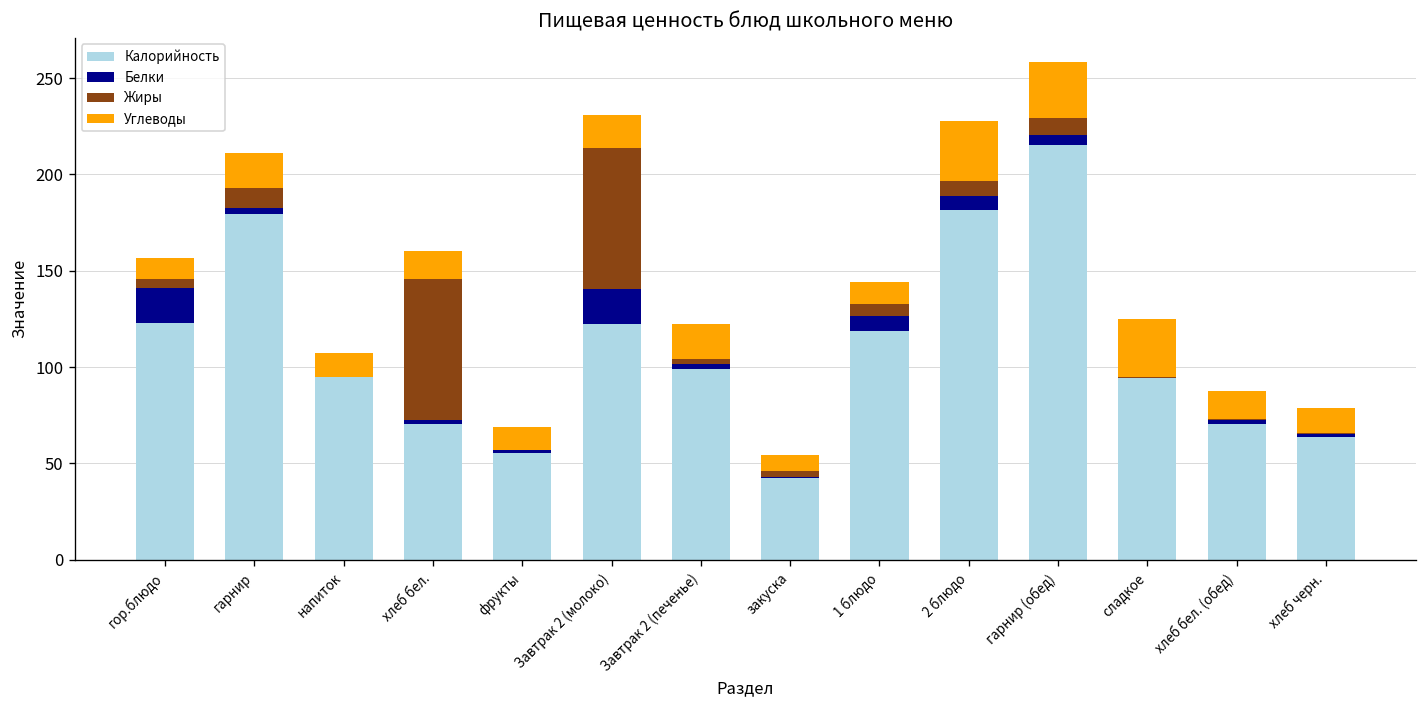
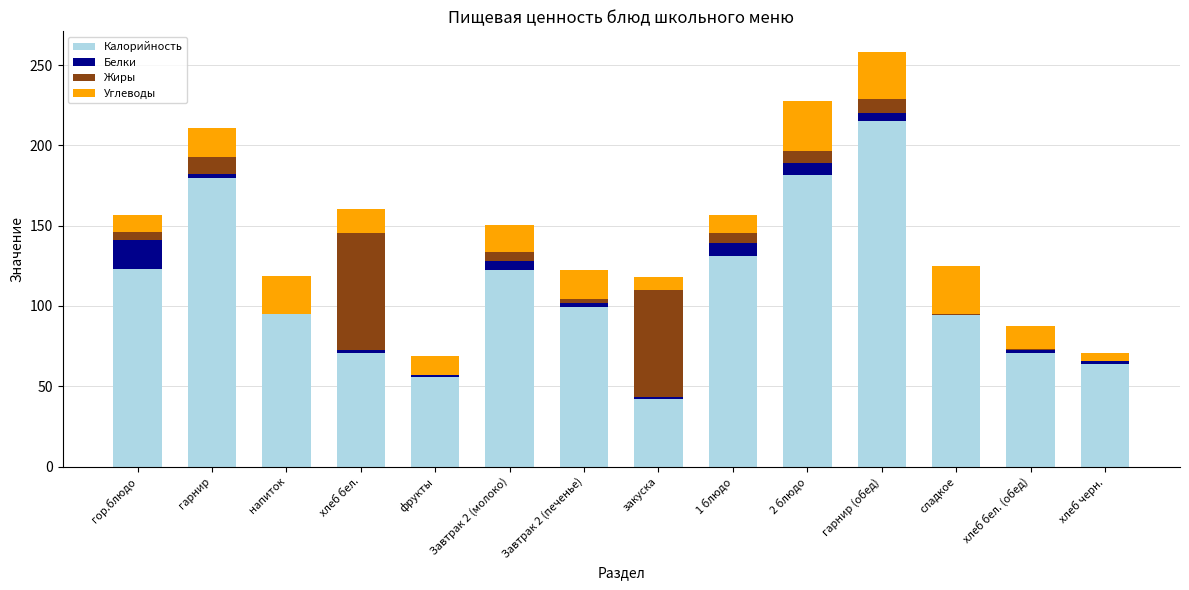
Углеводы, напиток: 12 -> 23
Белки, Завтрак 2 (молоко): 18 -> 5
Жиры, Завтрак 2 (молоко): 73 -> 6
Жиры, закуска: 3 -> 67
Калорийность, 1 блюдо: 119 -> 131
Углеводы, хлеб черн.: 13 -> 5
